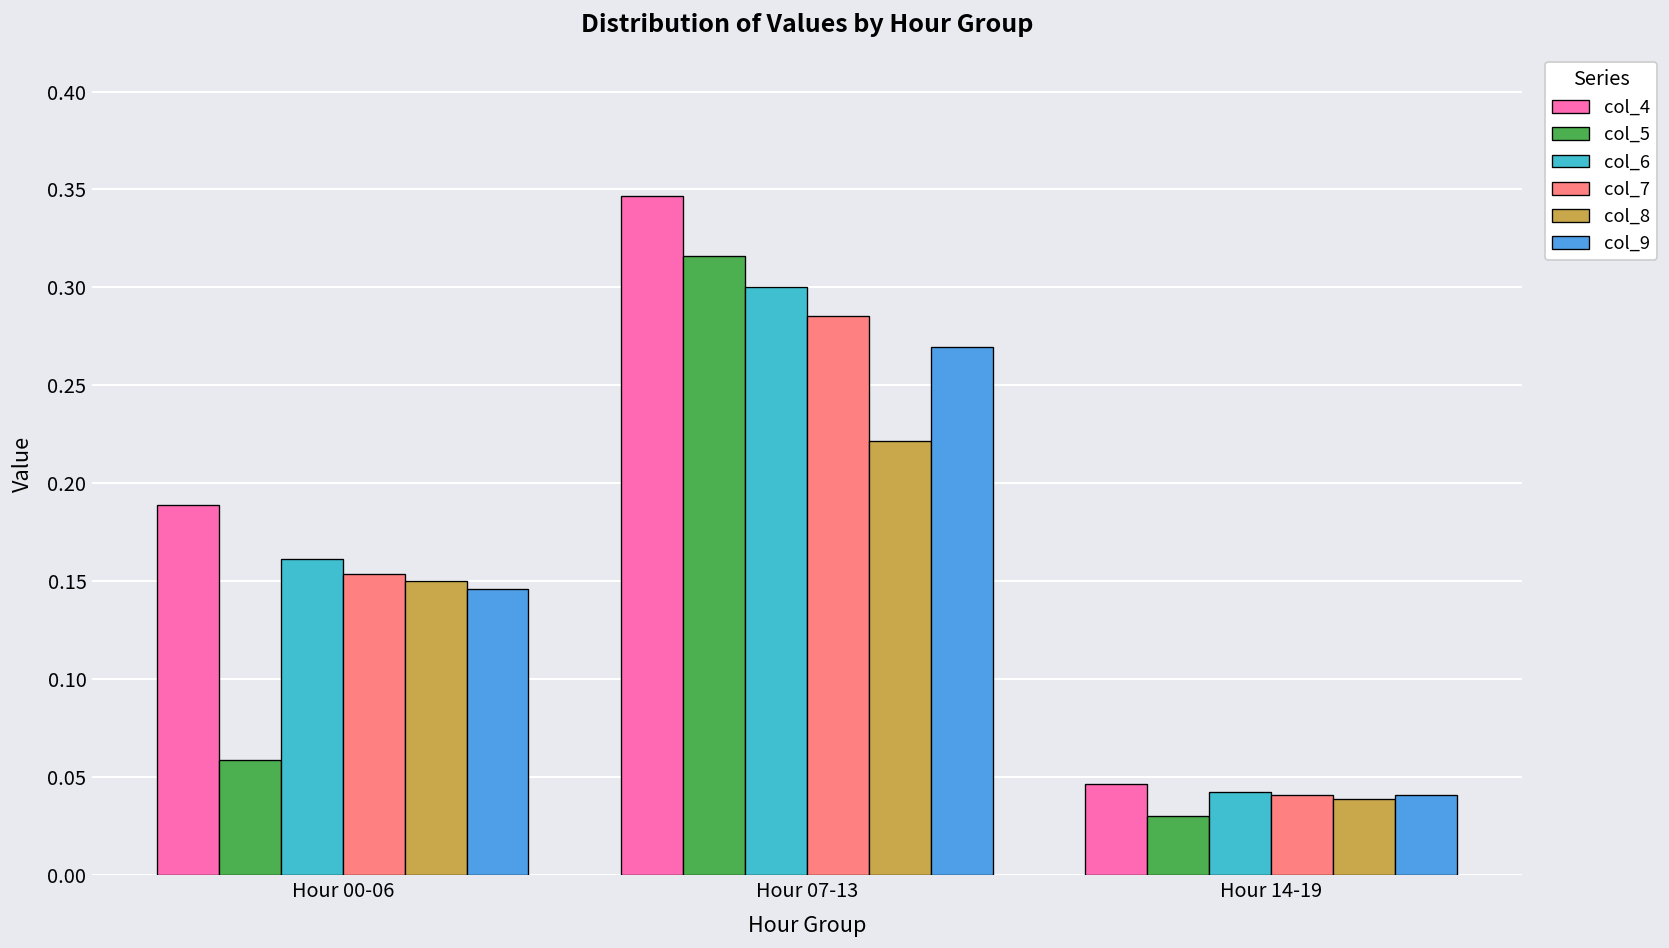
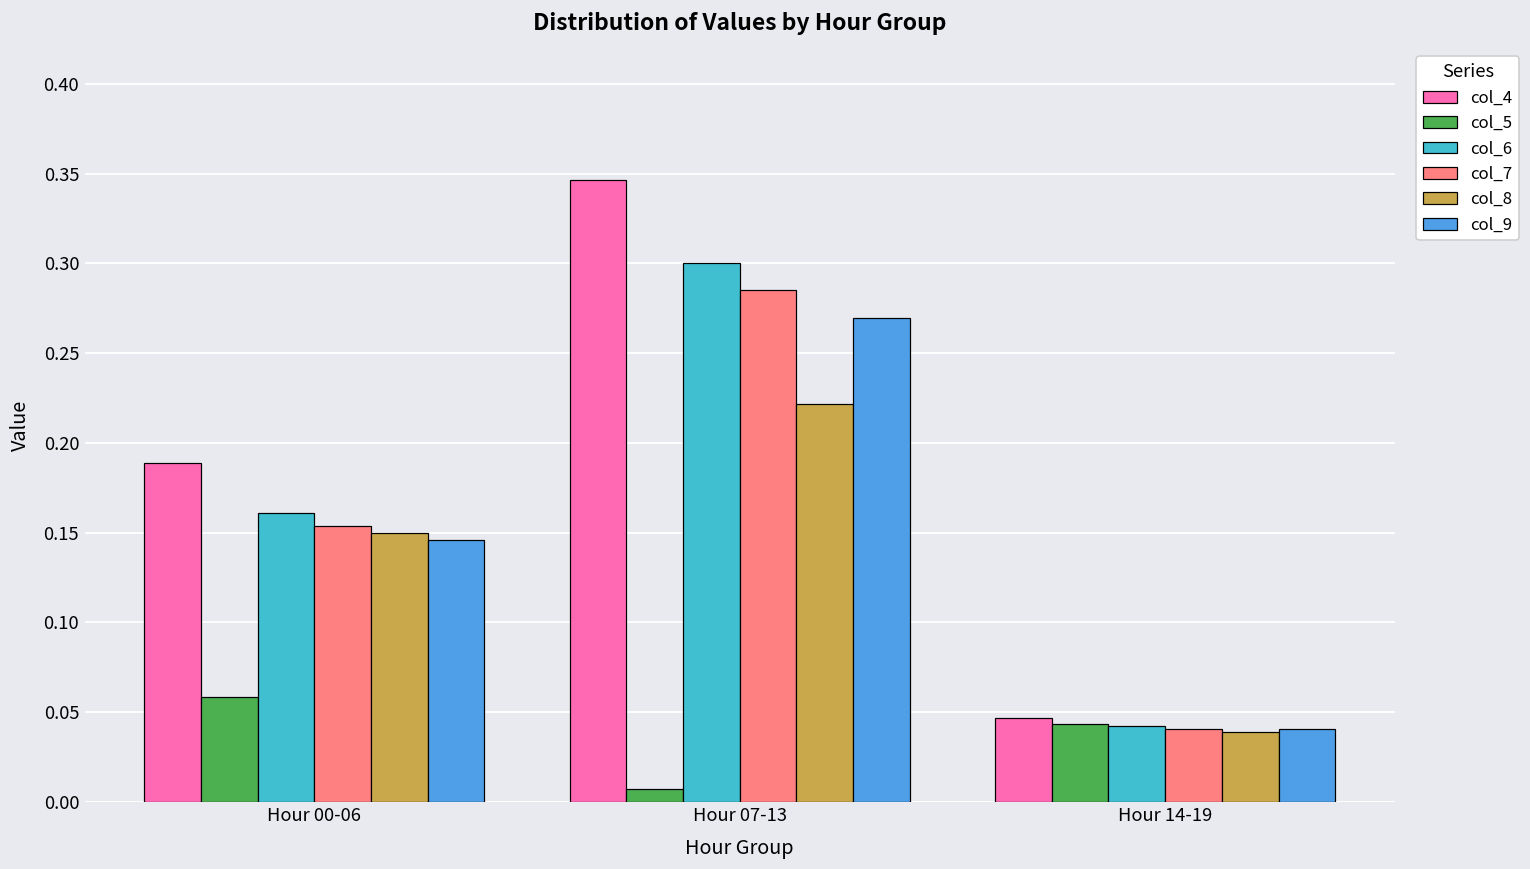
col_5, Hour 07-13: 0.316 -> 0.007
col_5, Hour 14-19: 0.030 -> 0.044
